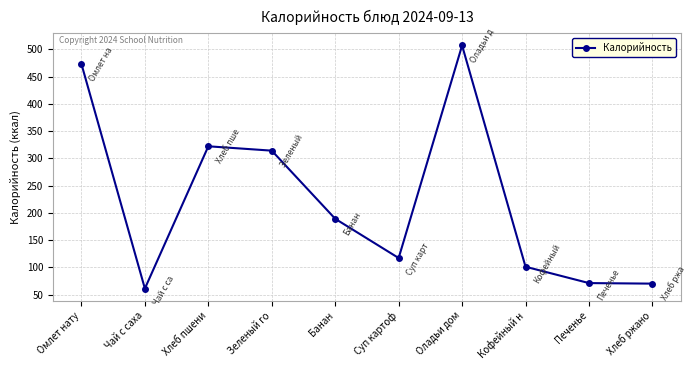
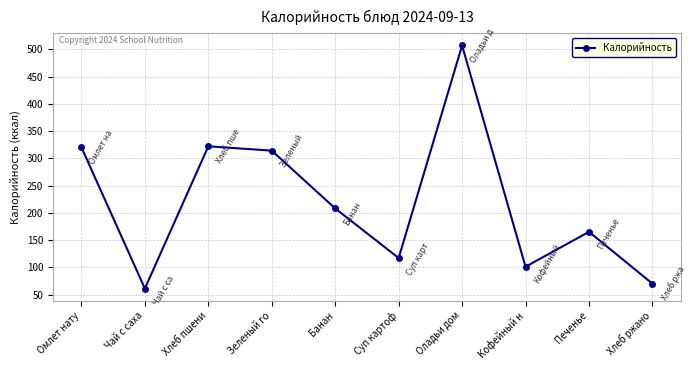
Омлет нату: 470 -> 320
Банан: 190 -> 210
Печенье: 70 -> 170
